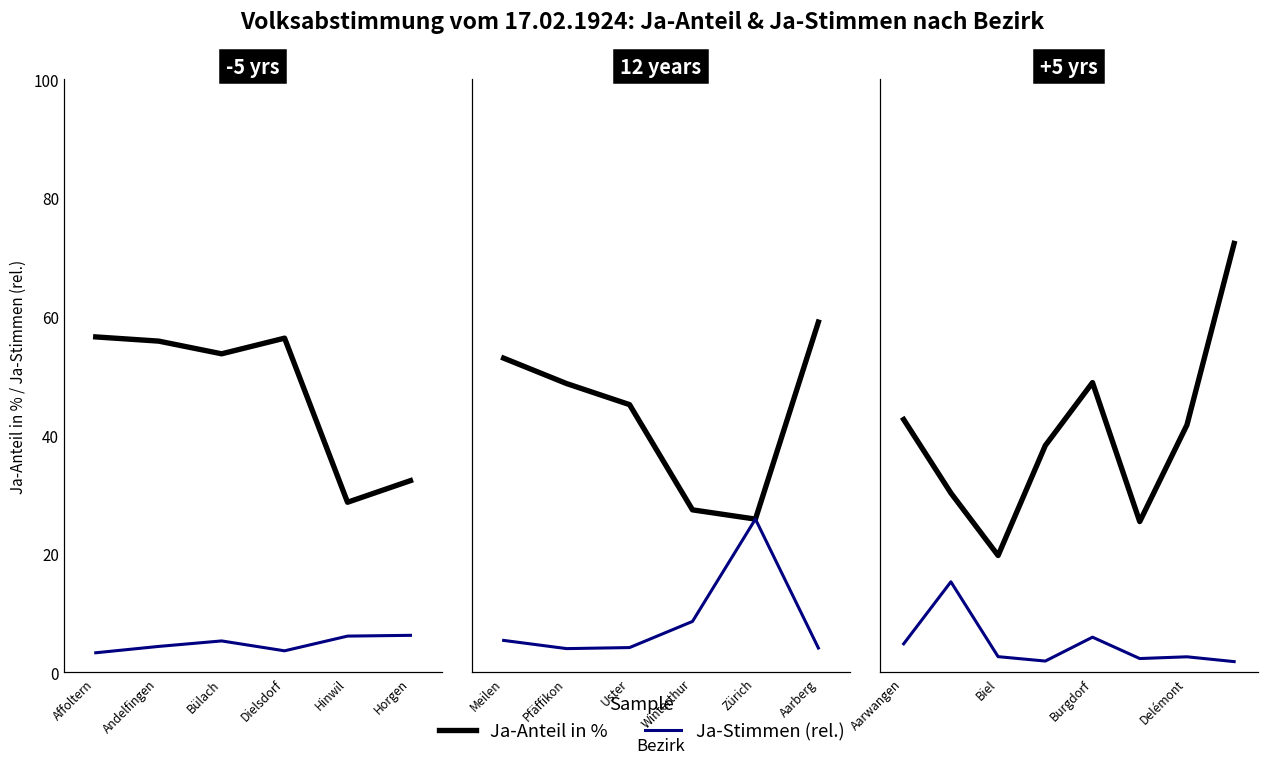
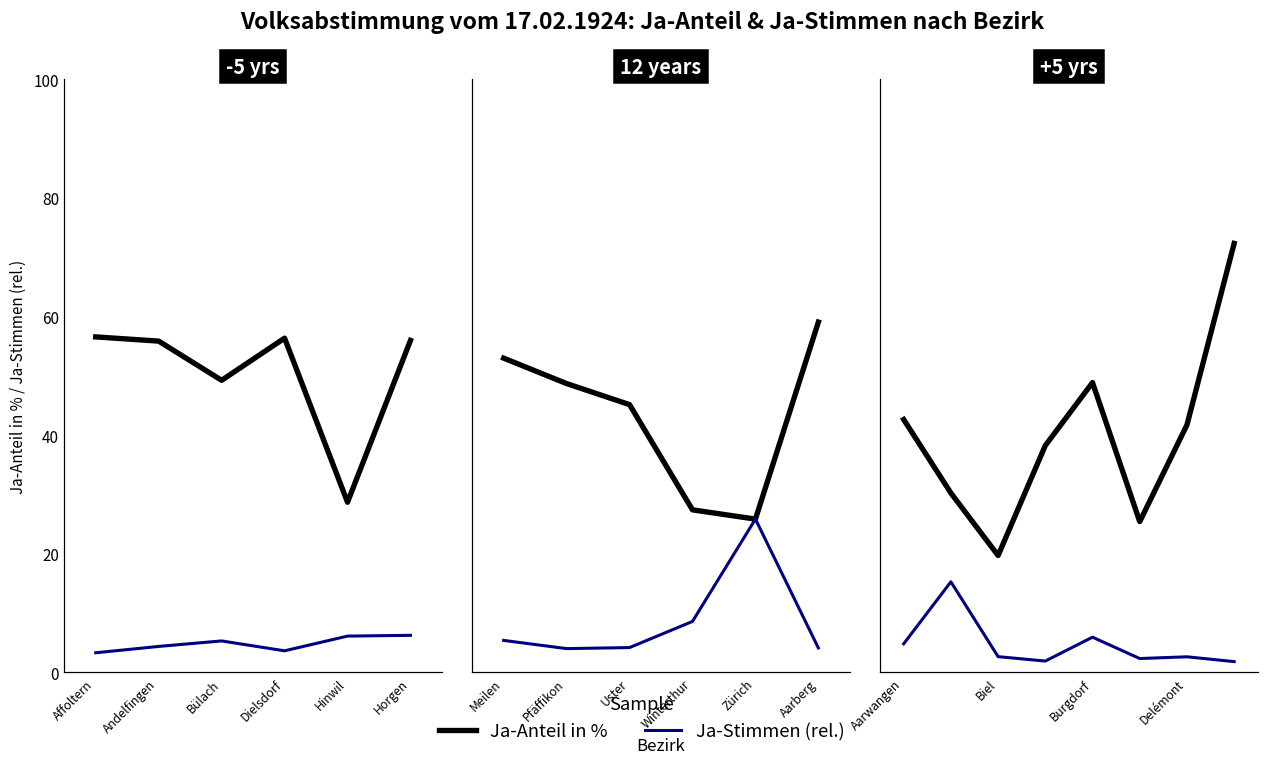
-5 yrs, Ja-Anteil in %, Bülach: 54 -> 49
-5 yrs, Ja-Anteil in %, Horgen: 32 -> 56
